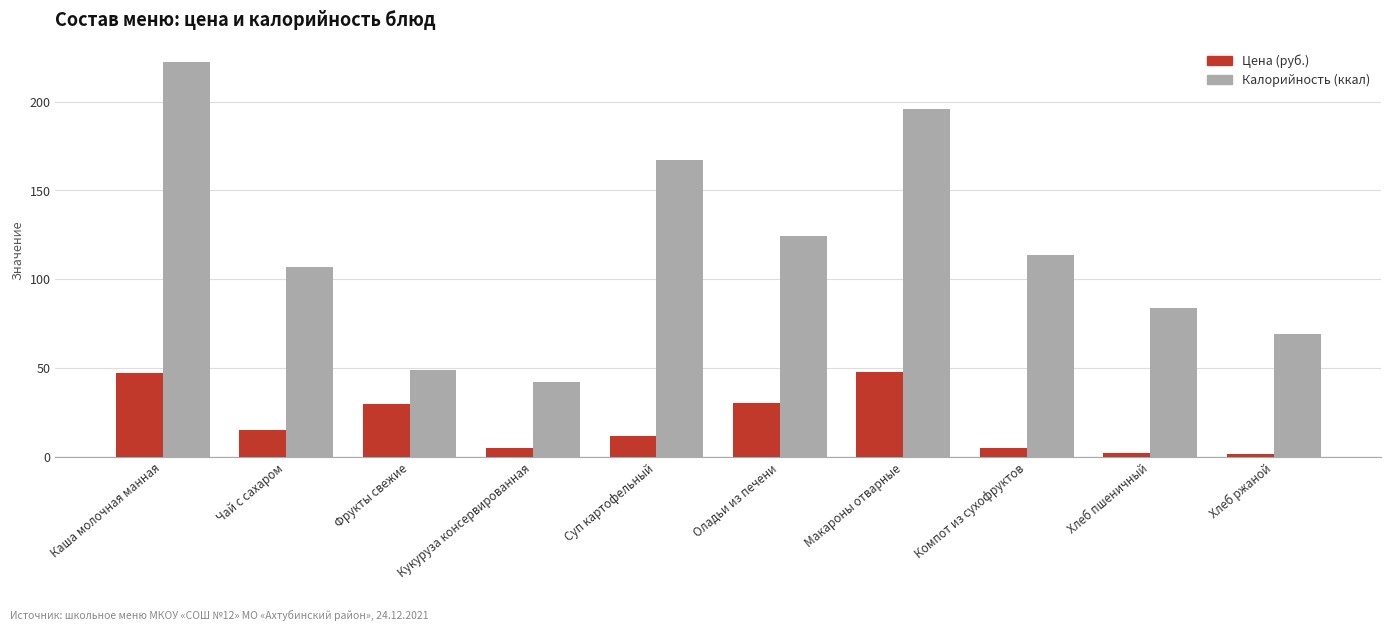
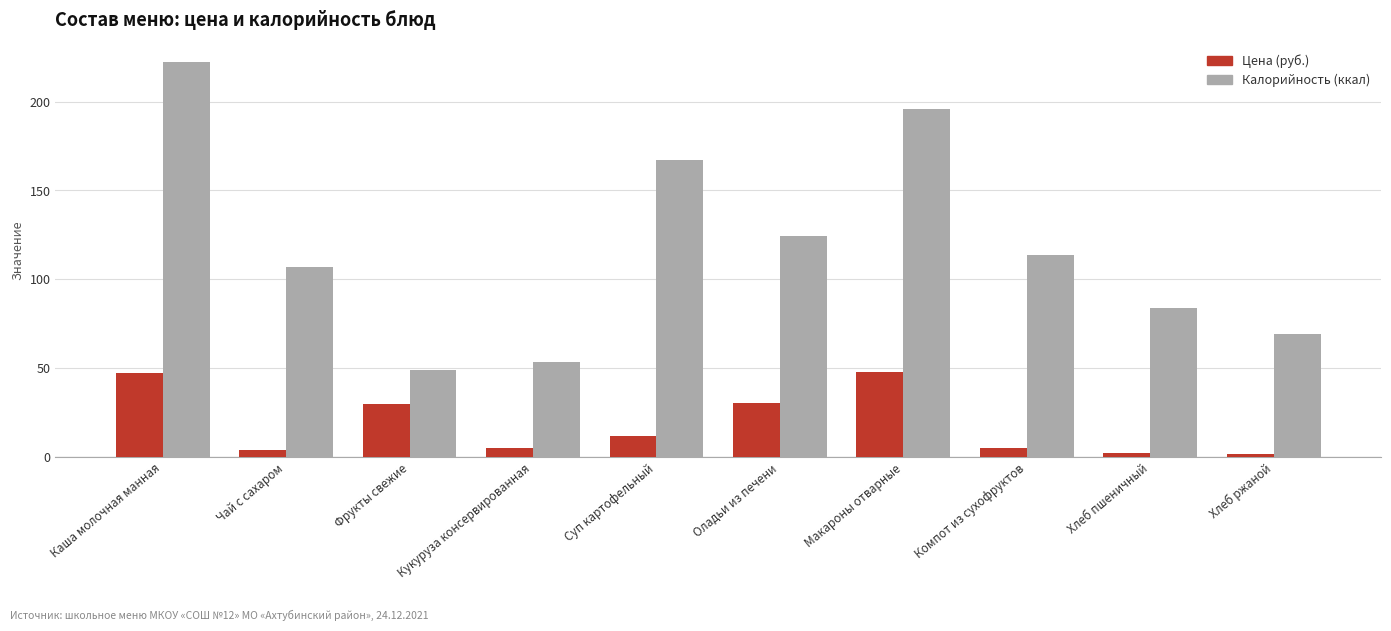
Цена (руб.), Чай с сахаром: 16 -> 4
Калорийность (ккал), Кукуруза консервированная: 43 -> 54
